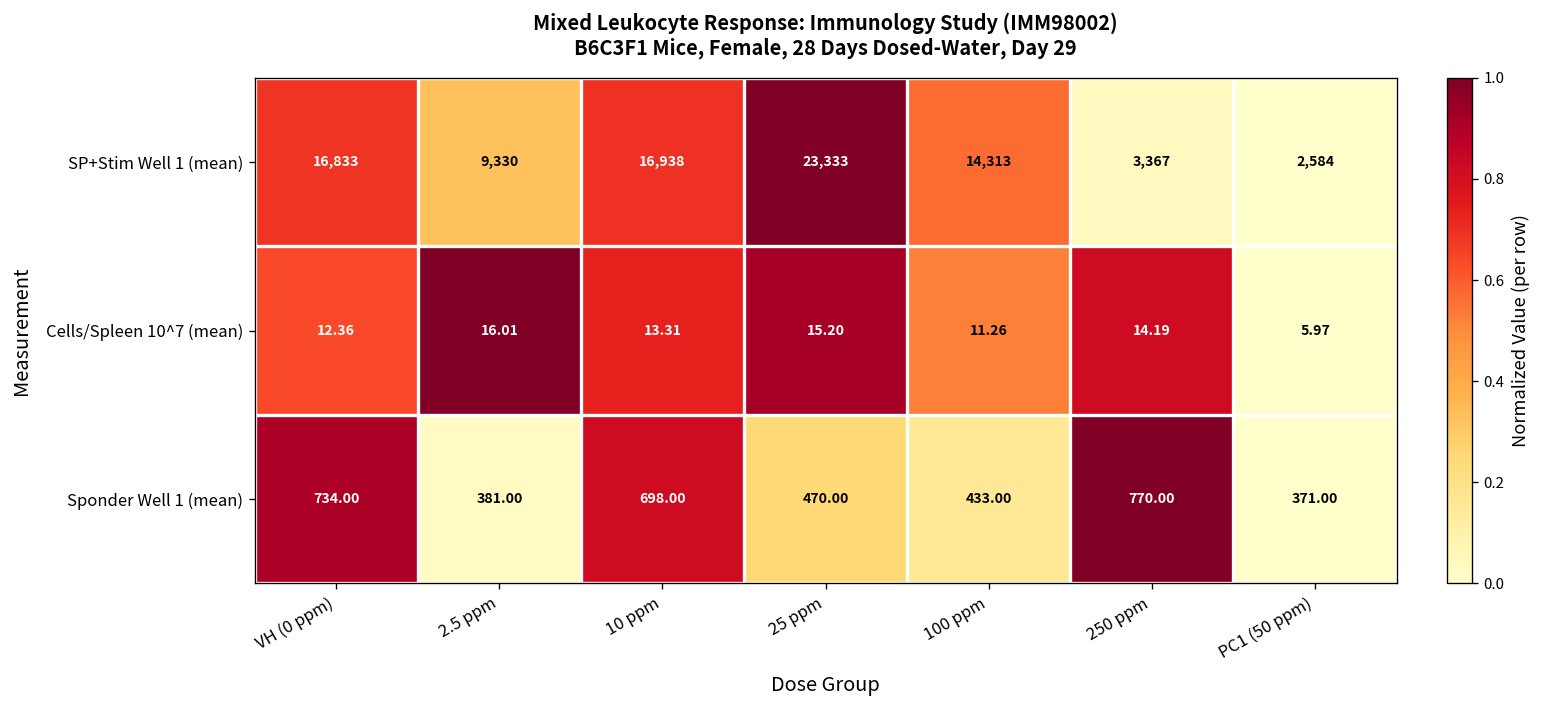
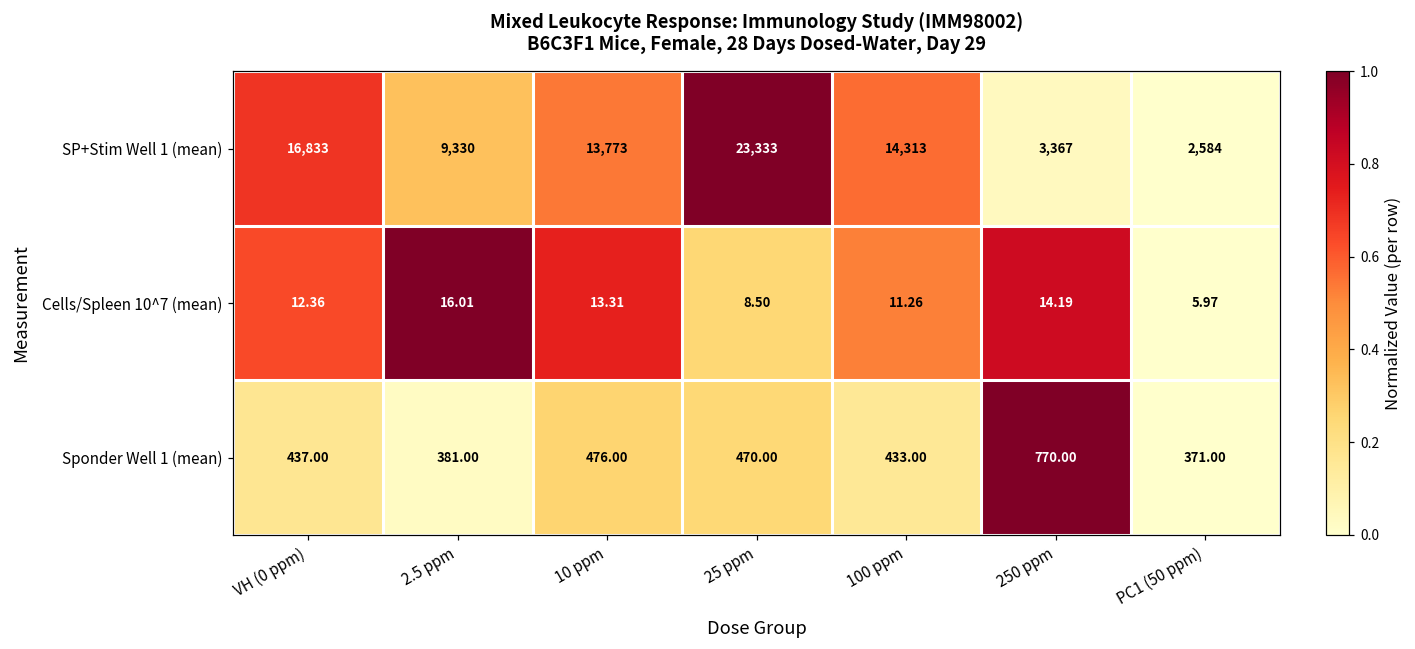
SP+Stim Well 1 (mean), 10 ppm: 16,938 -> 13,773
Cells/Spleen 10^7 (mean), 25 ppm: 15.20 -> 8.50
Sponder Well 1 (mean), VH (0 ppm): 734.00 -> 437.00
Sponder Well 1 (mean), 10 ppm: 698.00 -> 476.00
